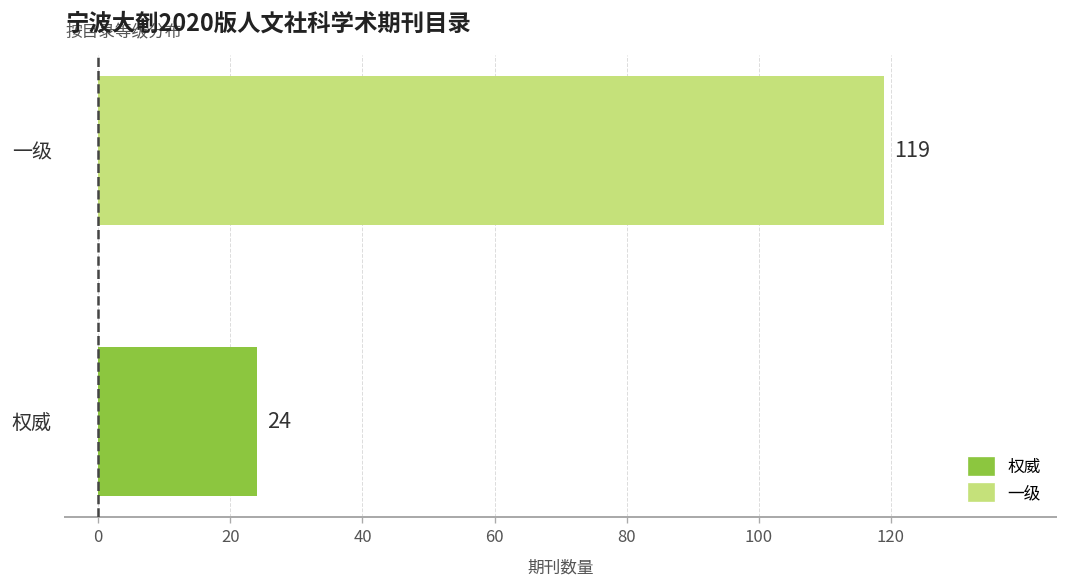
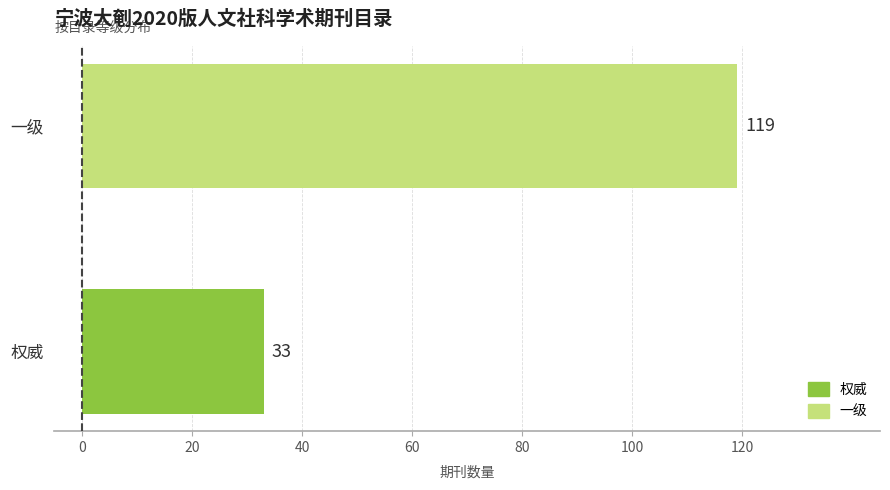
权威: 24 -> 33
